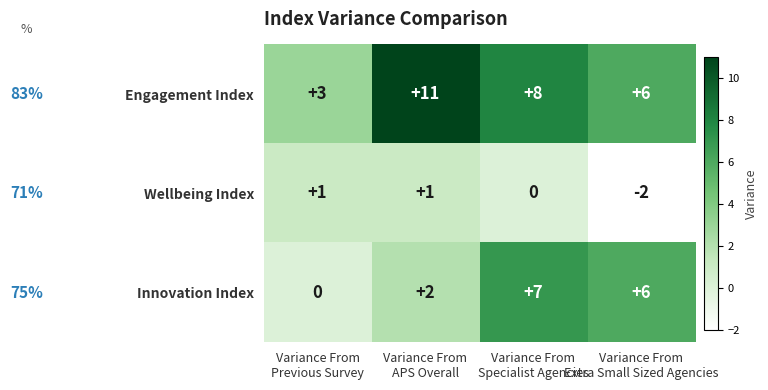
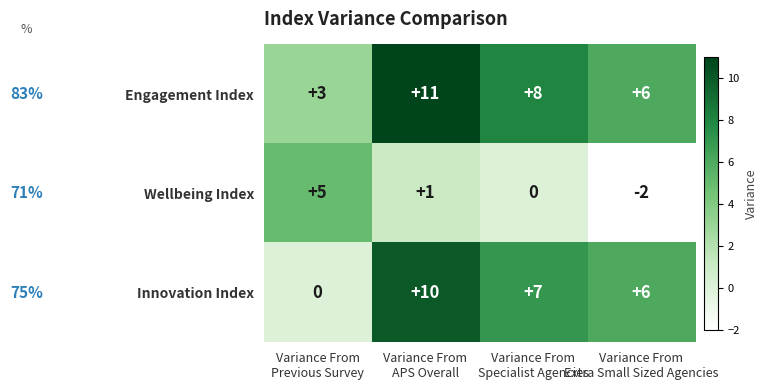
Wellbeing Index, Variance From Previous Survey: +1 -> +5
Innovation Index, Variance From APS Overall: +2 -> +10
